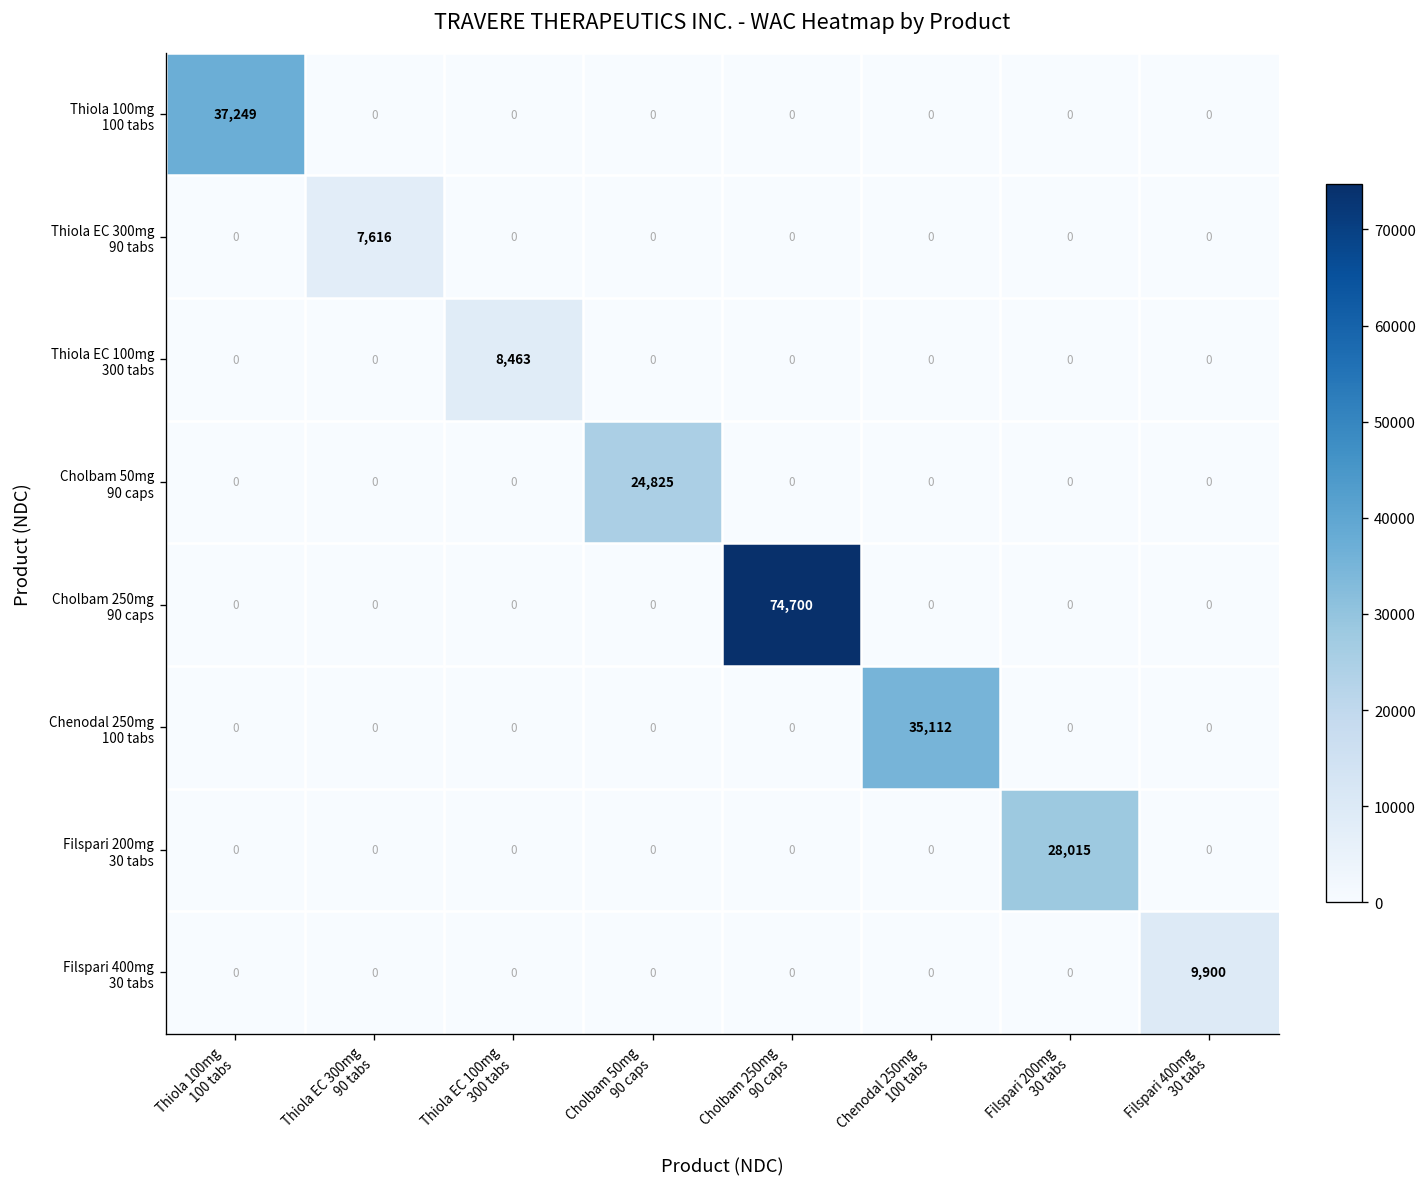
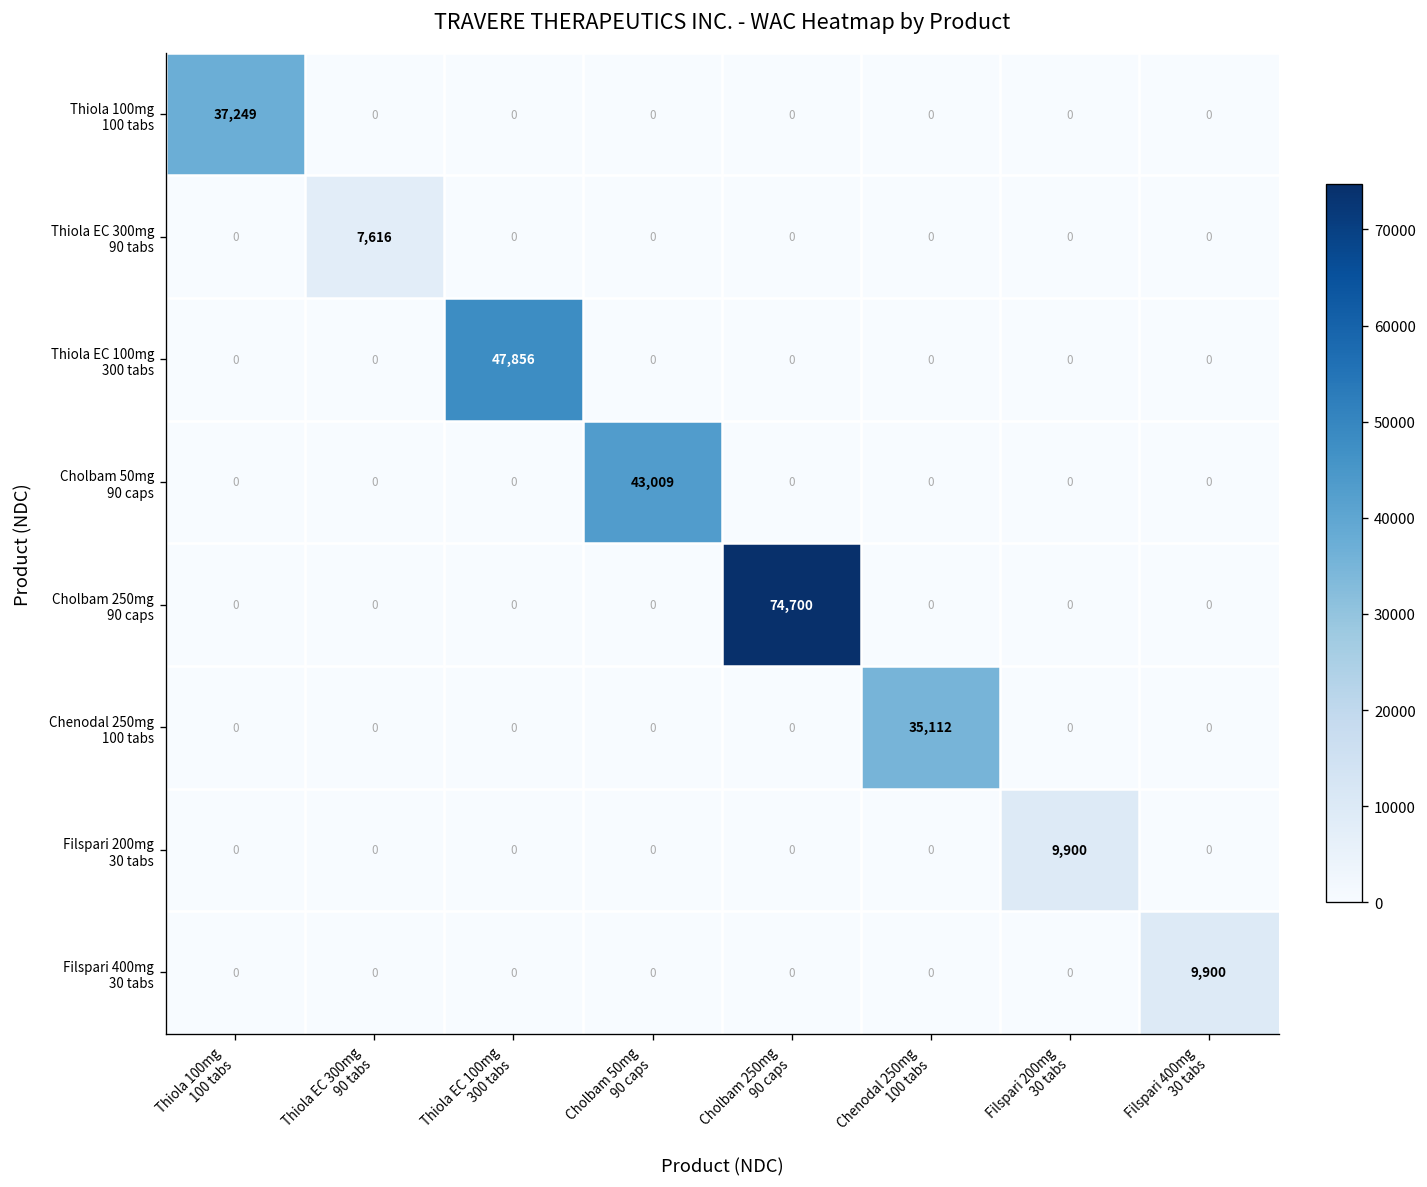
Thiola EC 100mg 300 tabs, Thiola EC 100mg 300 tabs: 8,463 -> 47,856
Cholbam 50mg 90 caps, Cholbam 50mg 90 caps: 24,825 -> 43,009
Filspari 200mg 30 tabs, Filspari 200mg 30 tabs: 28,015 -> 9,900
